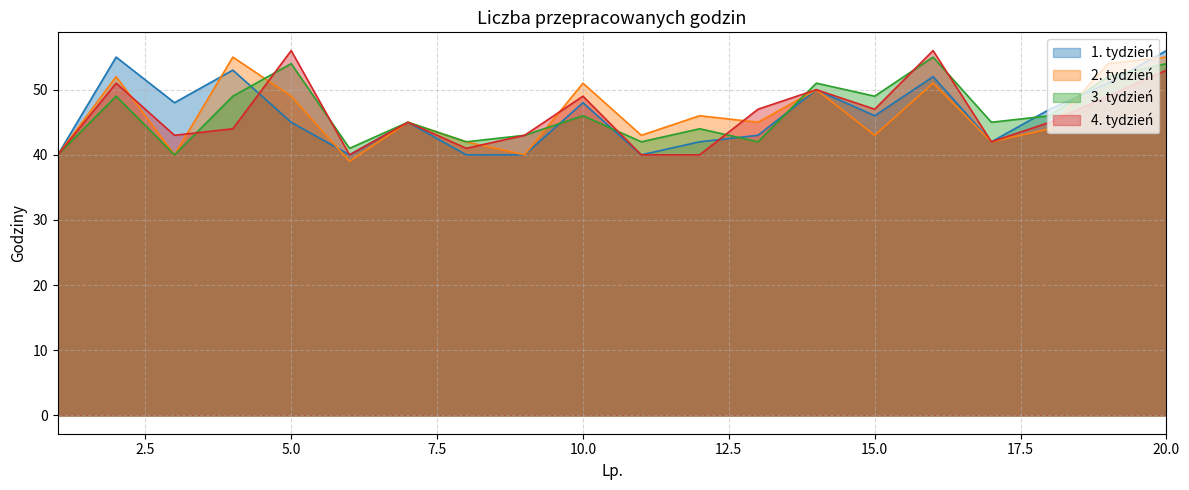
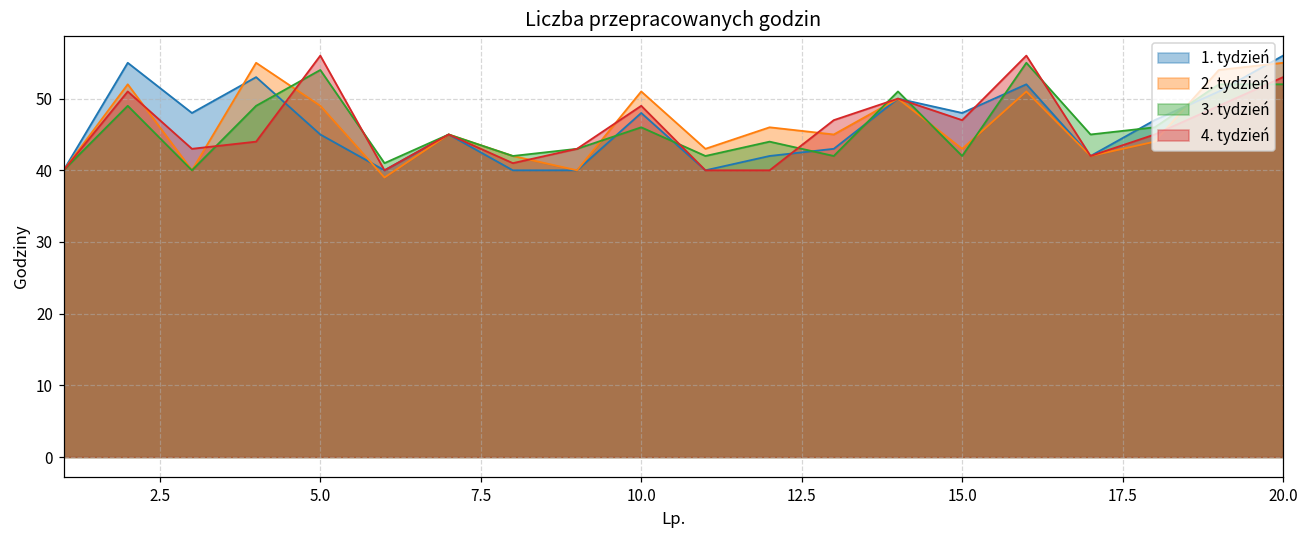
1. tydzień, 15.0: 46 -> 48
3. tydzień, 15.0: 49 -> 42
3. tydzień, 20.0: 54 -> 52
